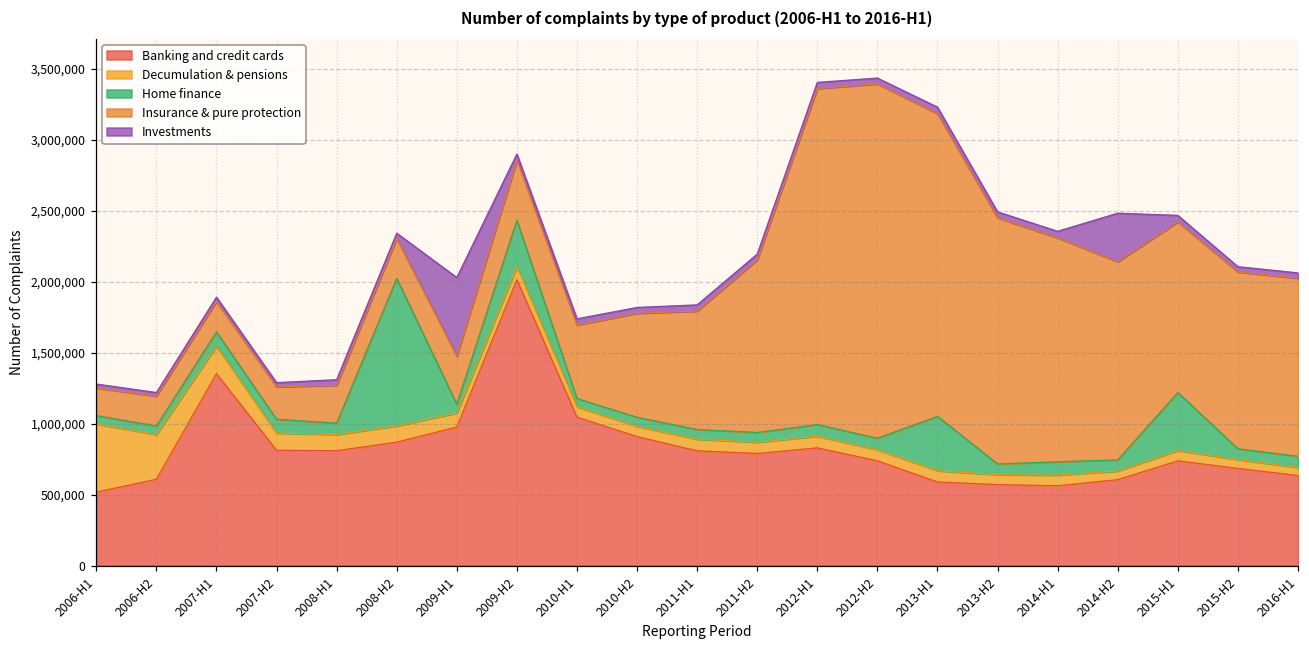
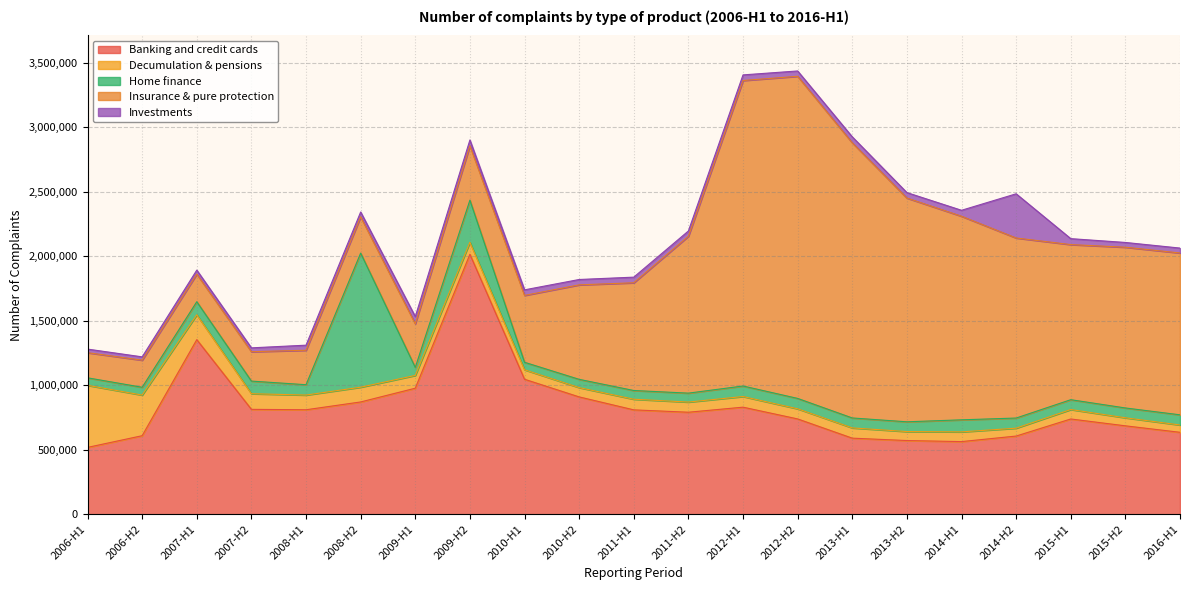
Investments, 2009-H1: 550,000 -> 60,000
Home finance, 2013-H1: 380,000 -> 80,000
Home finance, 2015-H1: 410,000 -> 80,000
